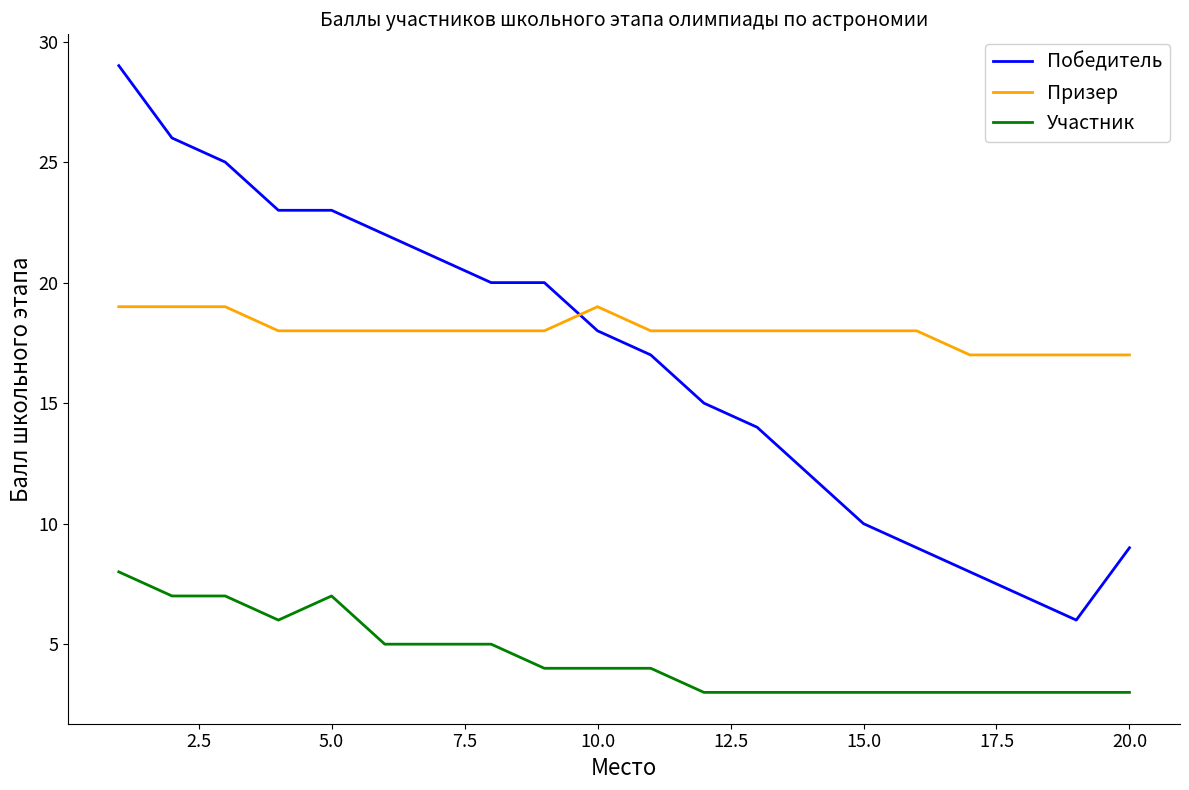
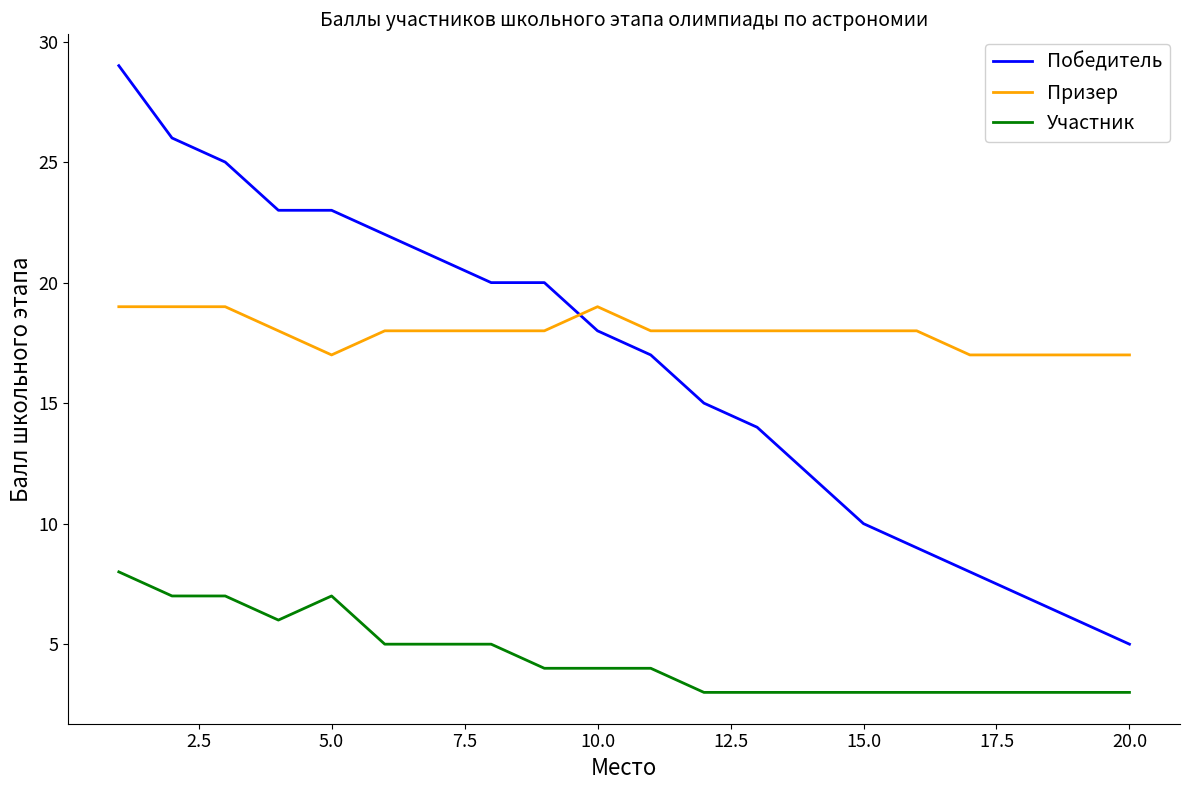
Призер, 5.0: 18 -> 17
Победитель, 20.0: 9 -> 5
